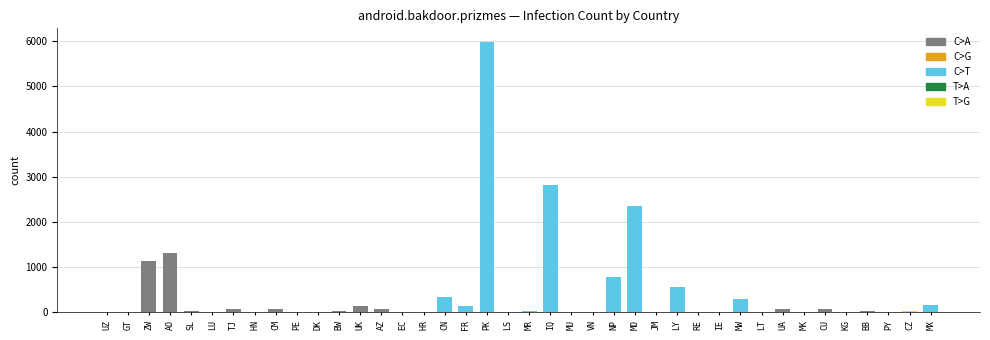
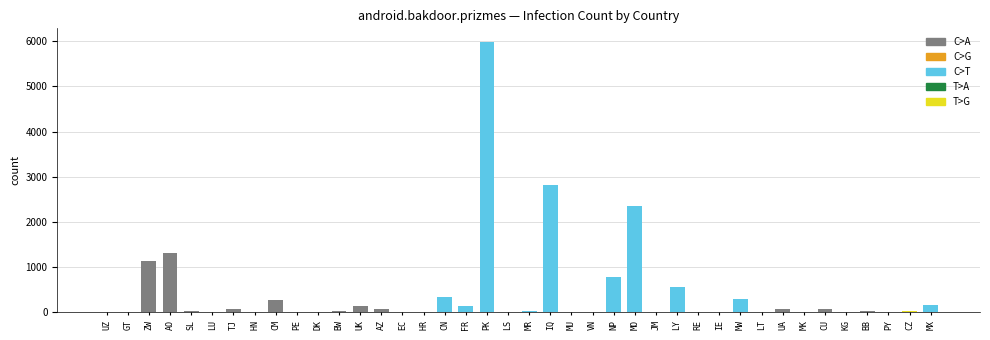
CM: 100 -> 300
